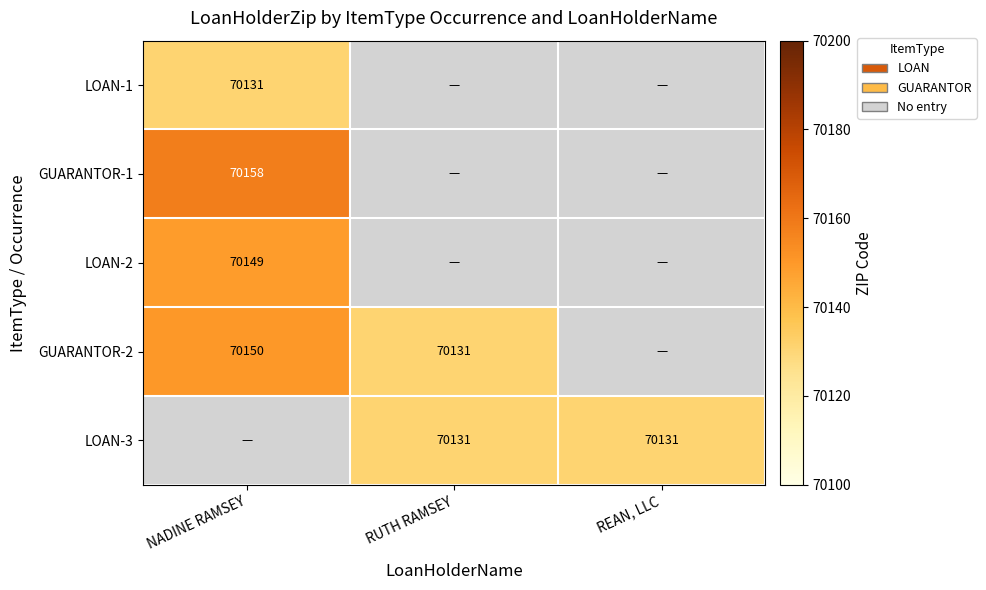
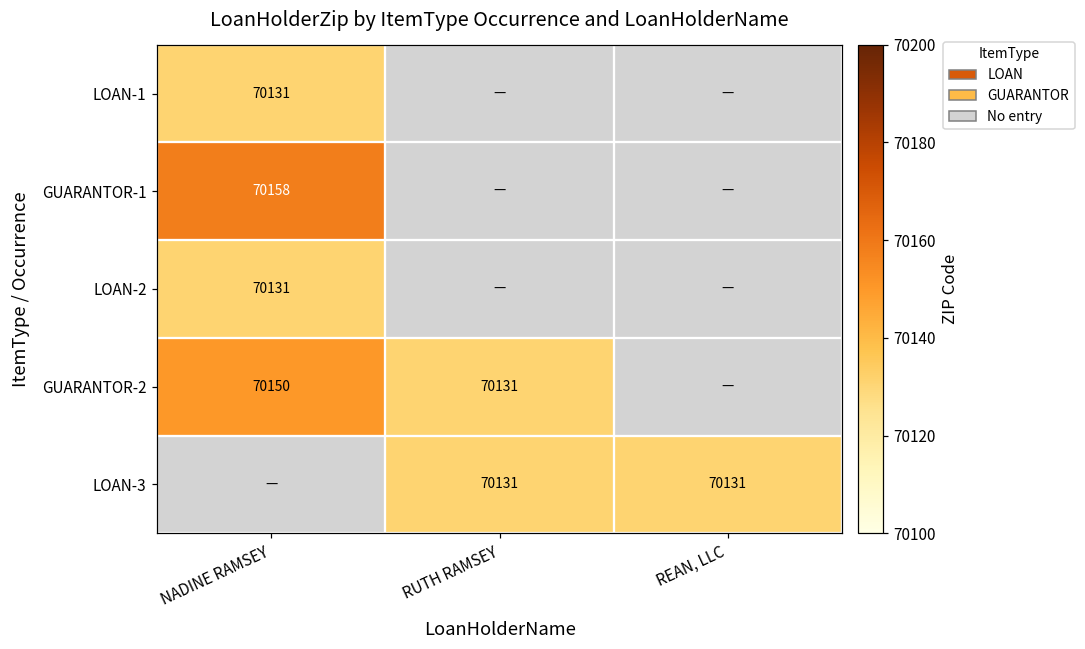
LOAN-2, NADINE RAMSEY: 70149 -> 70131
